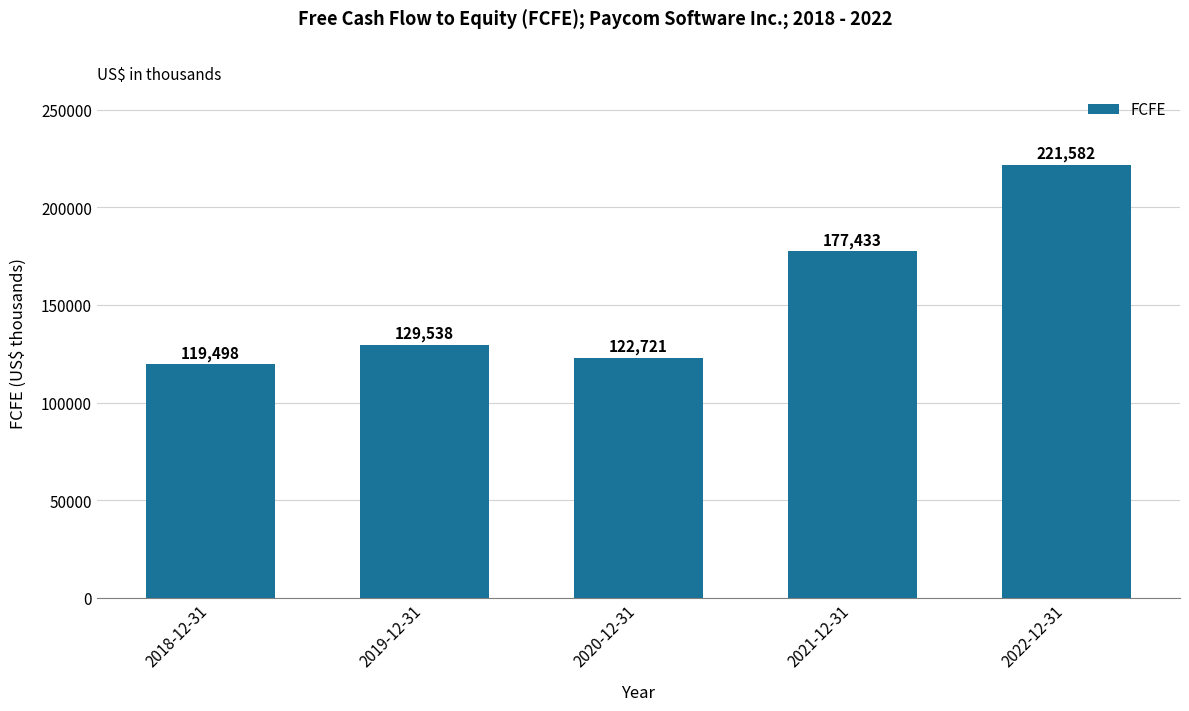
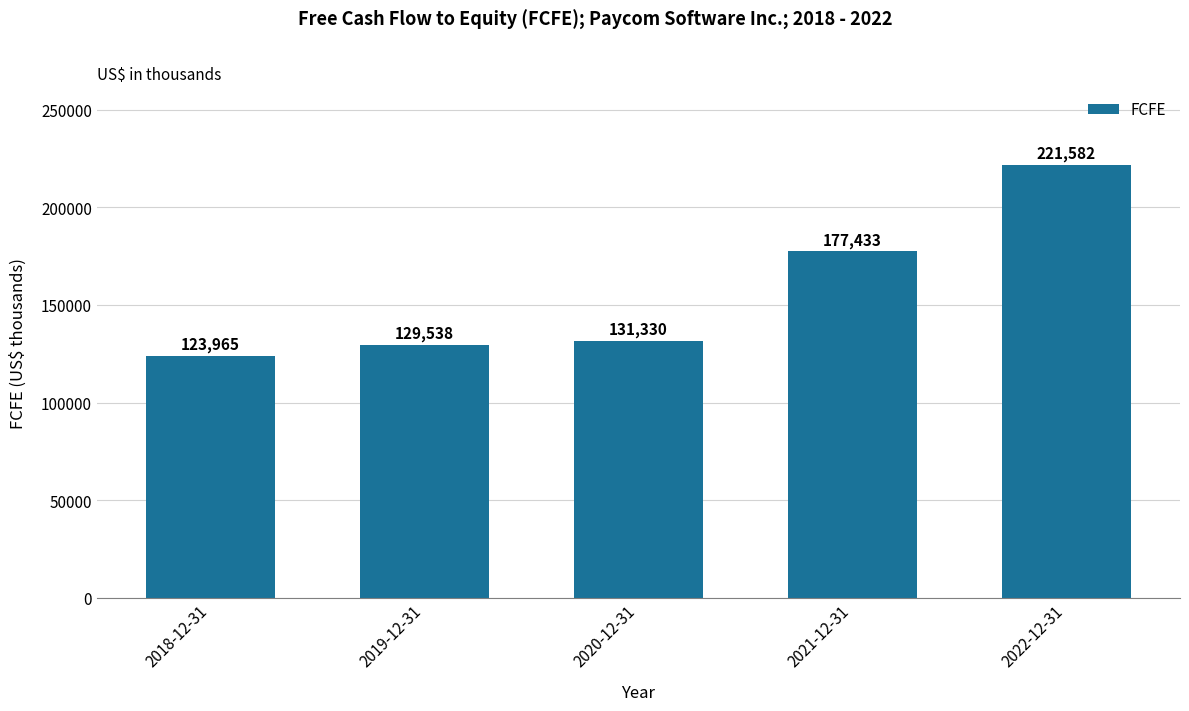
2018-12-31: 119,498 -> 123,965
2020-12-31: 122,721 -> 131,330
